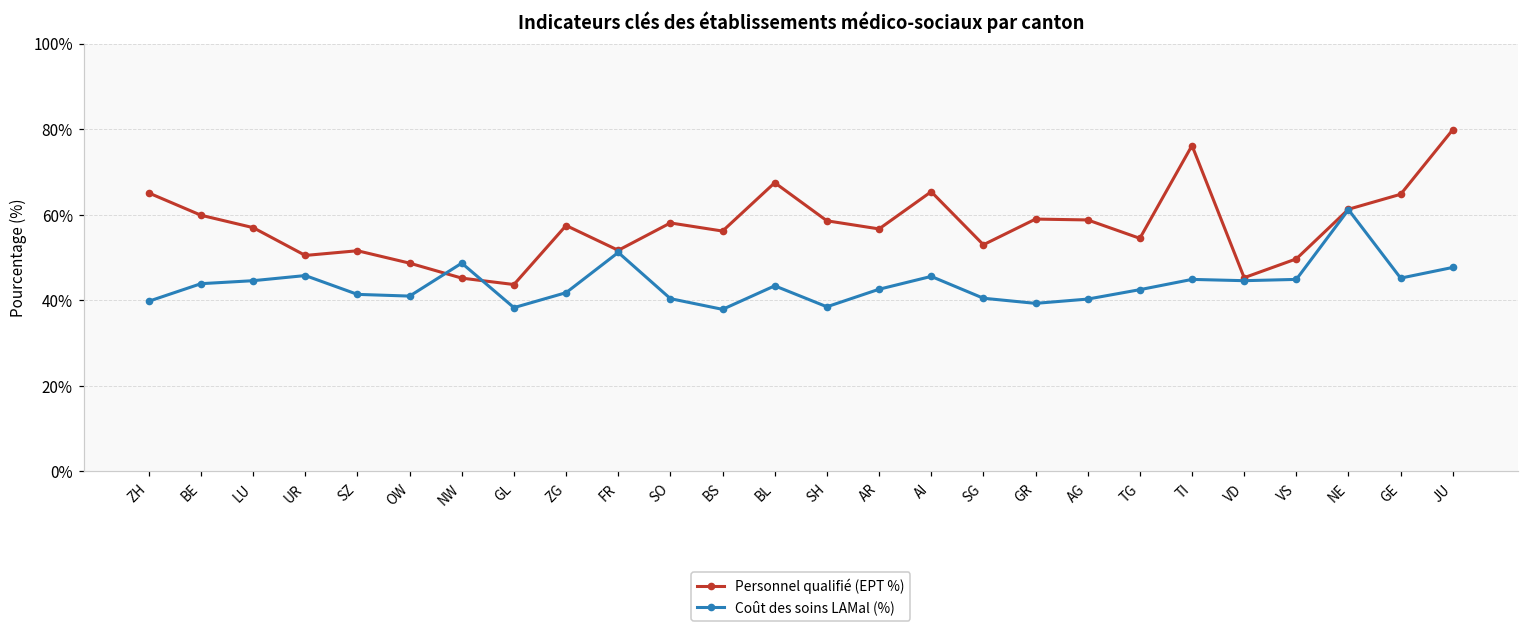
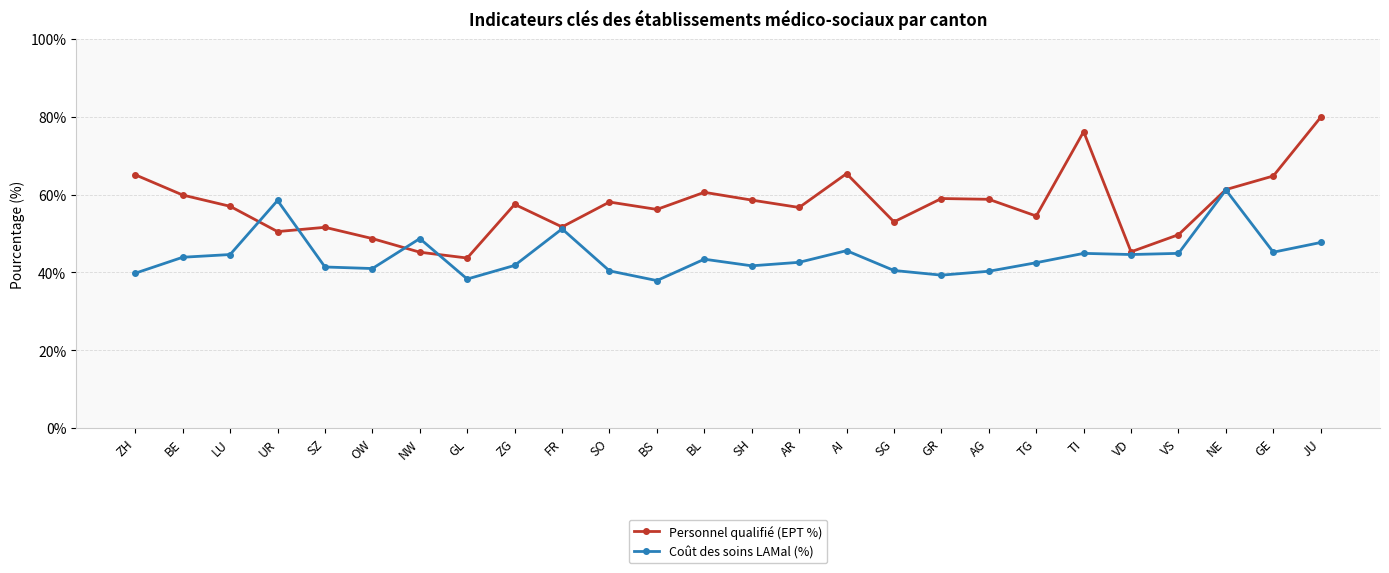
Coût des soins LAMal (%), UR: 46% -> 59%
Personnel qualifié (EPT %), BL: 68% -> 61%
Coût des soins LAMal (%), SH: 39% -> 42%
